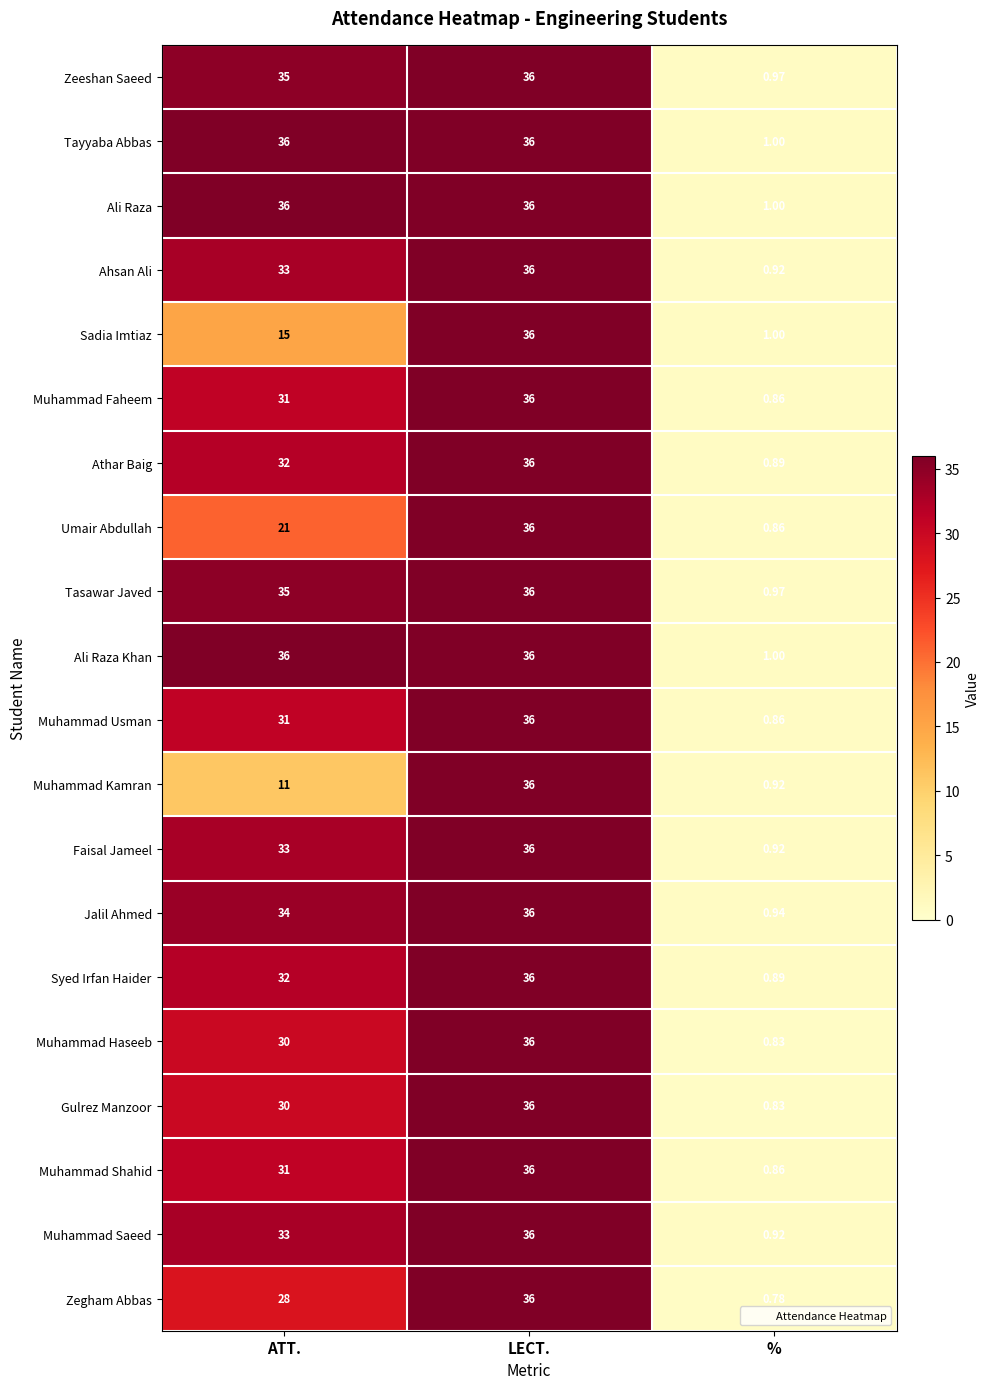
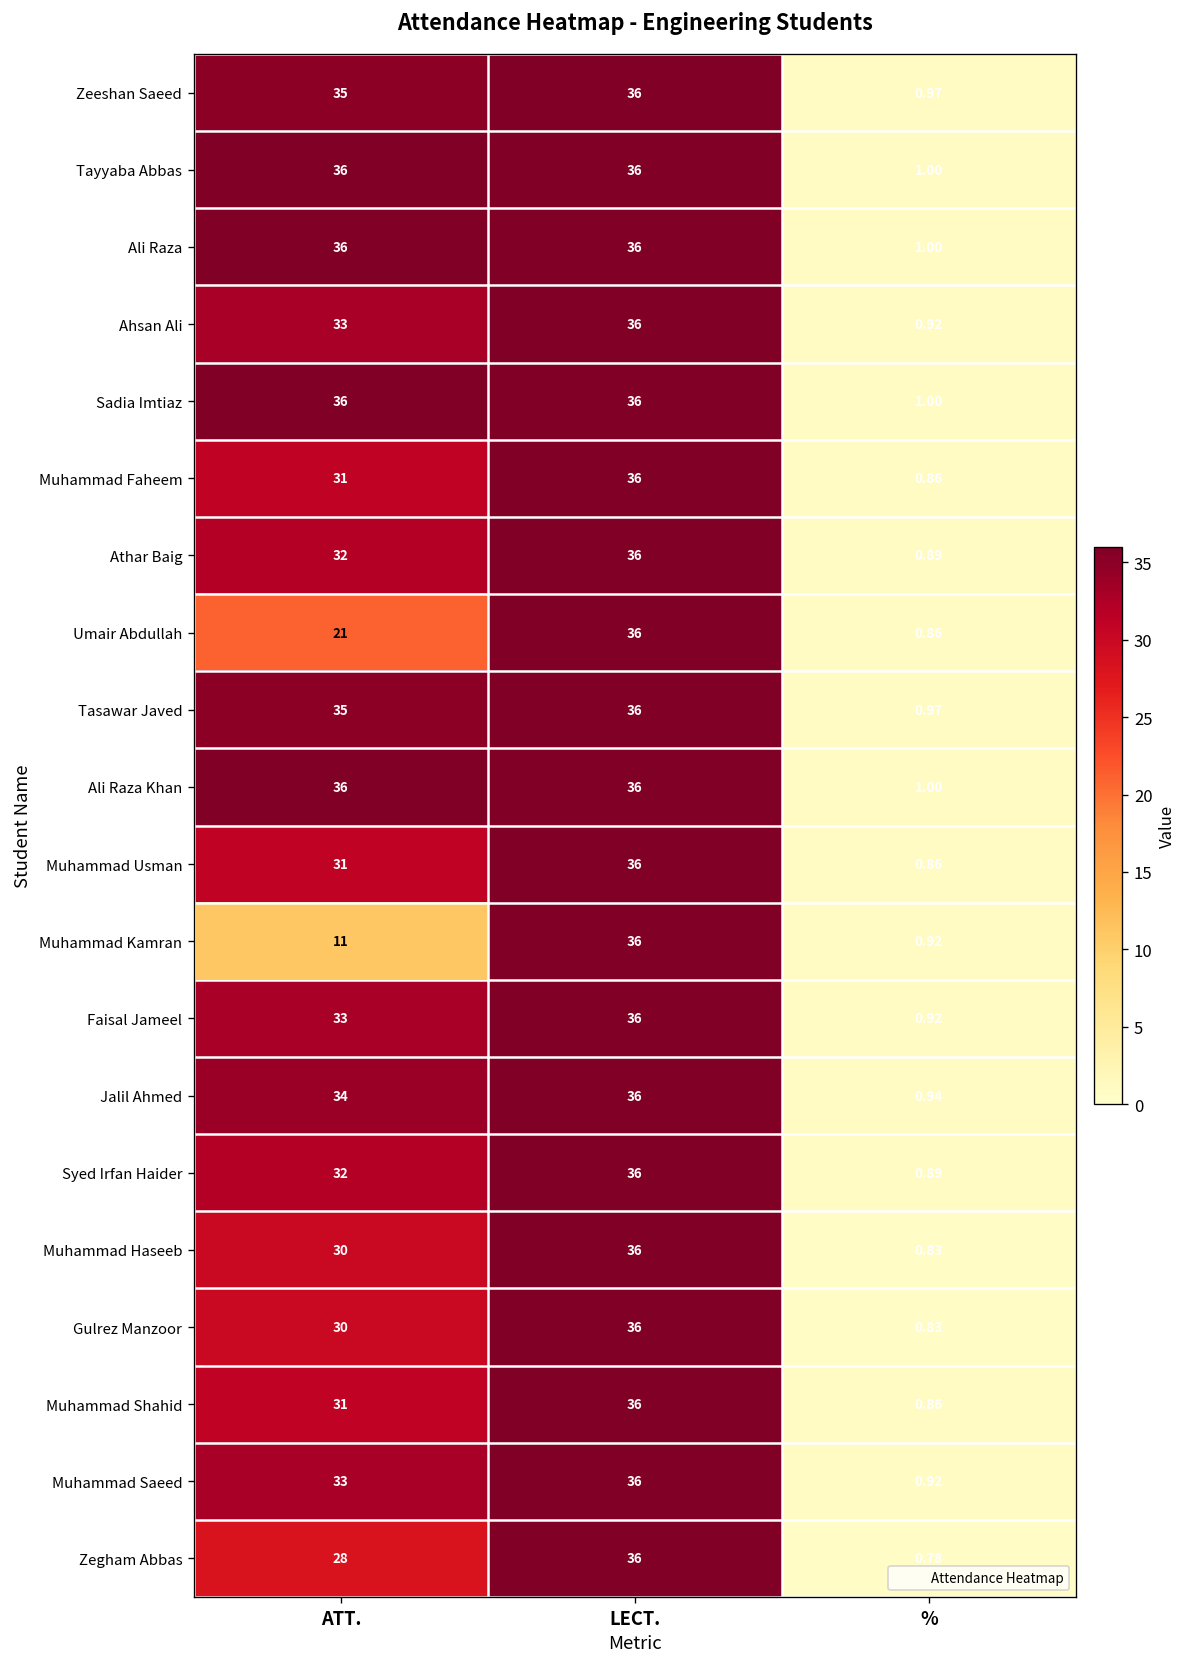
Sadia Imtiaz, ATT.: 15 -> 36
